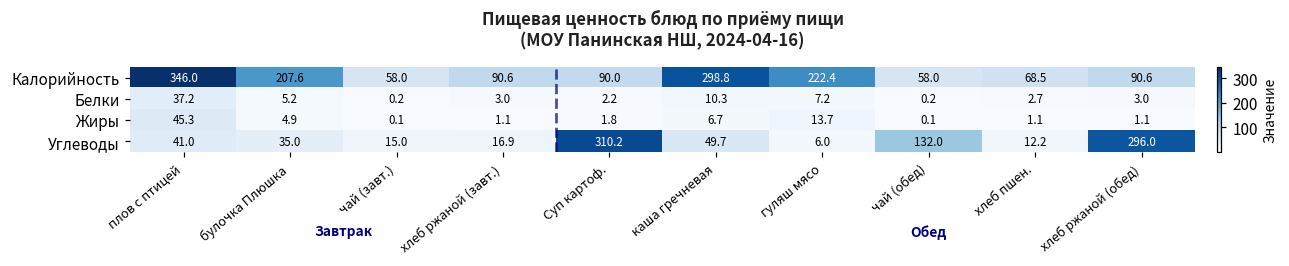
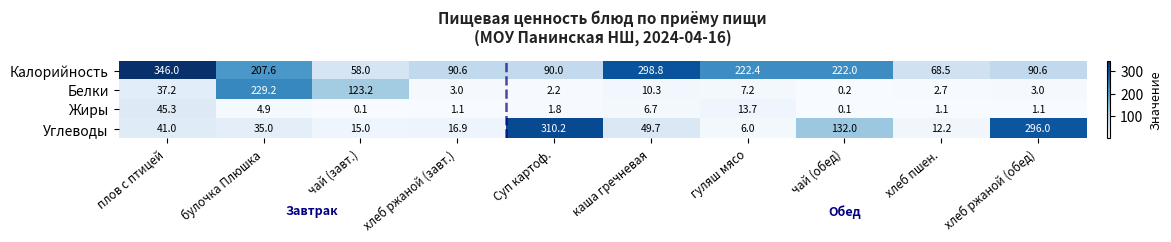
Калорийность, чай (обед): 58.0 -> 222.0
Белки, булочка Плюшка: 5.2 -> 229.2
Белки, чай (завт.): 0.2 -> 123.2
